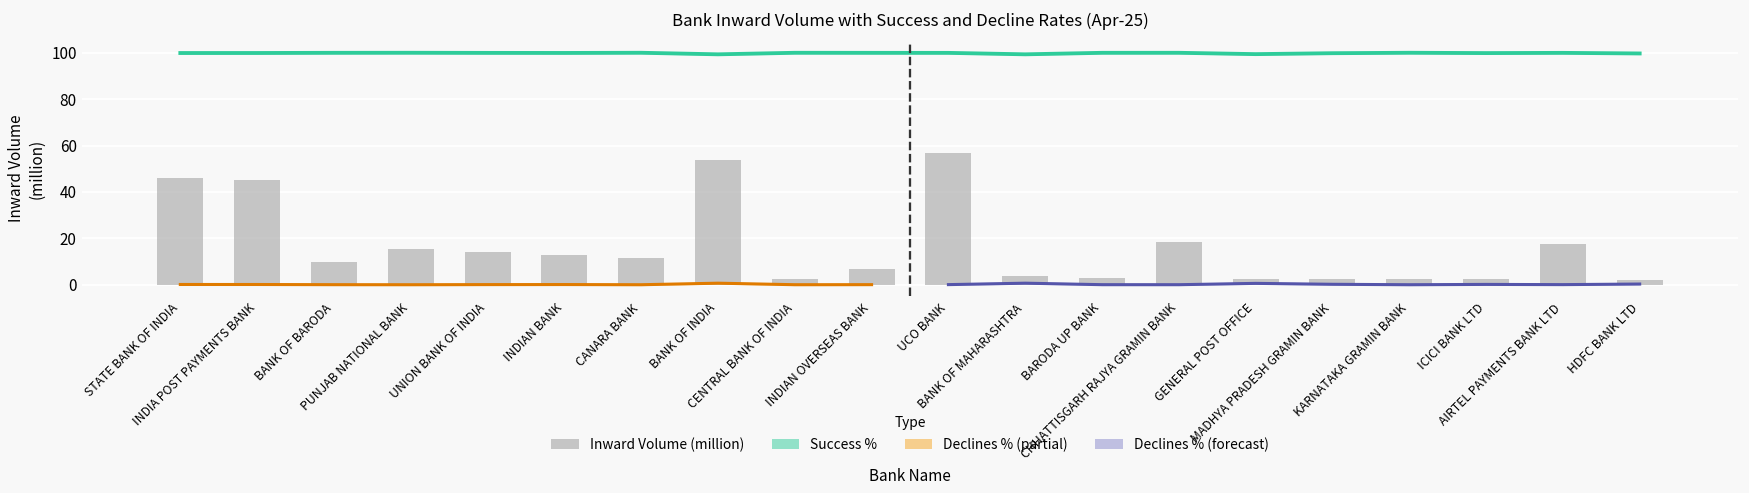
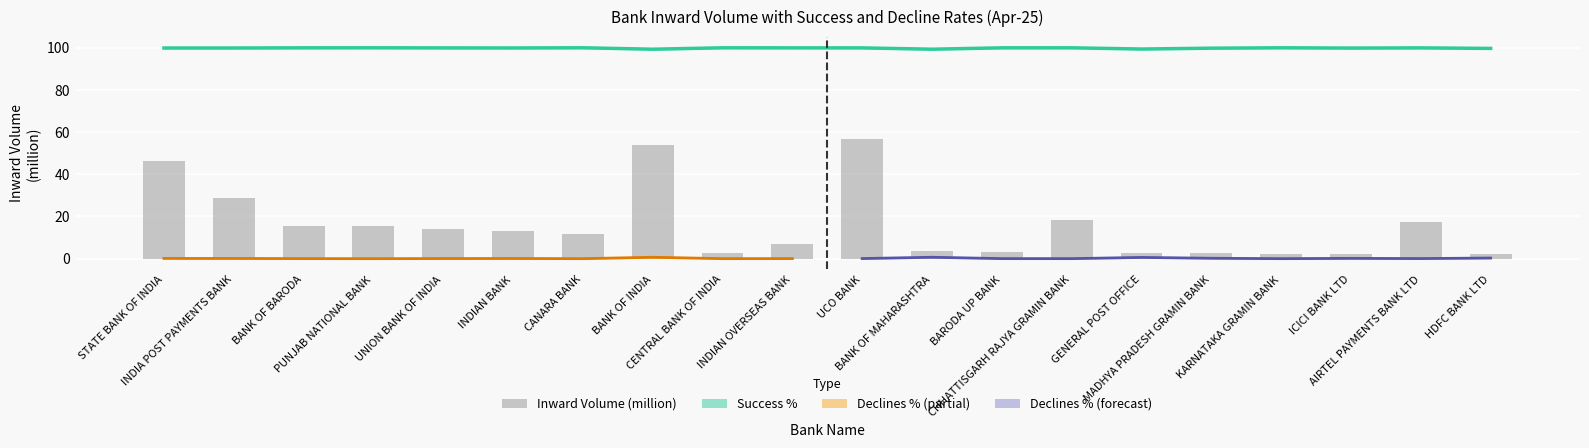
Inward Volume (million), INDIA POST PAYMENTS BANK: 45 -> 29
Inward Volume (million), BANK OF BARODA: 10 -> 16
